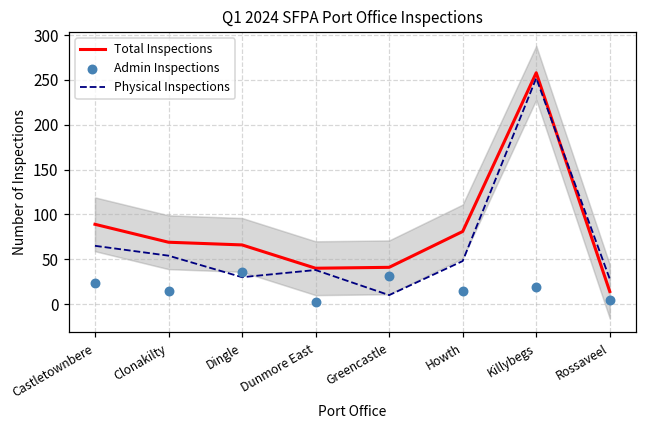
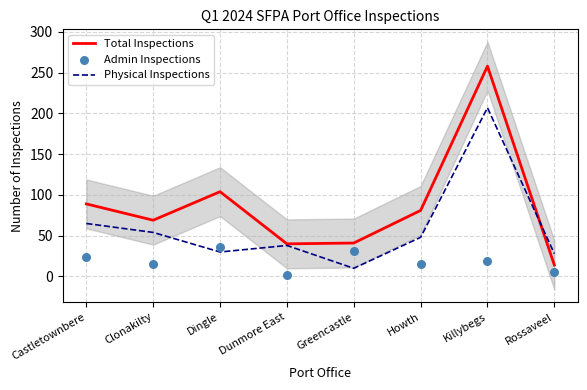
Total Inspections, Dingle: 70 -> 100
Physical Inspections, Killybegs: 250 -> 210
